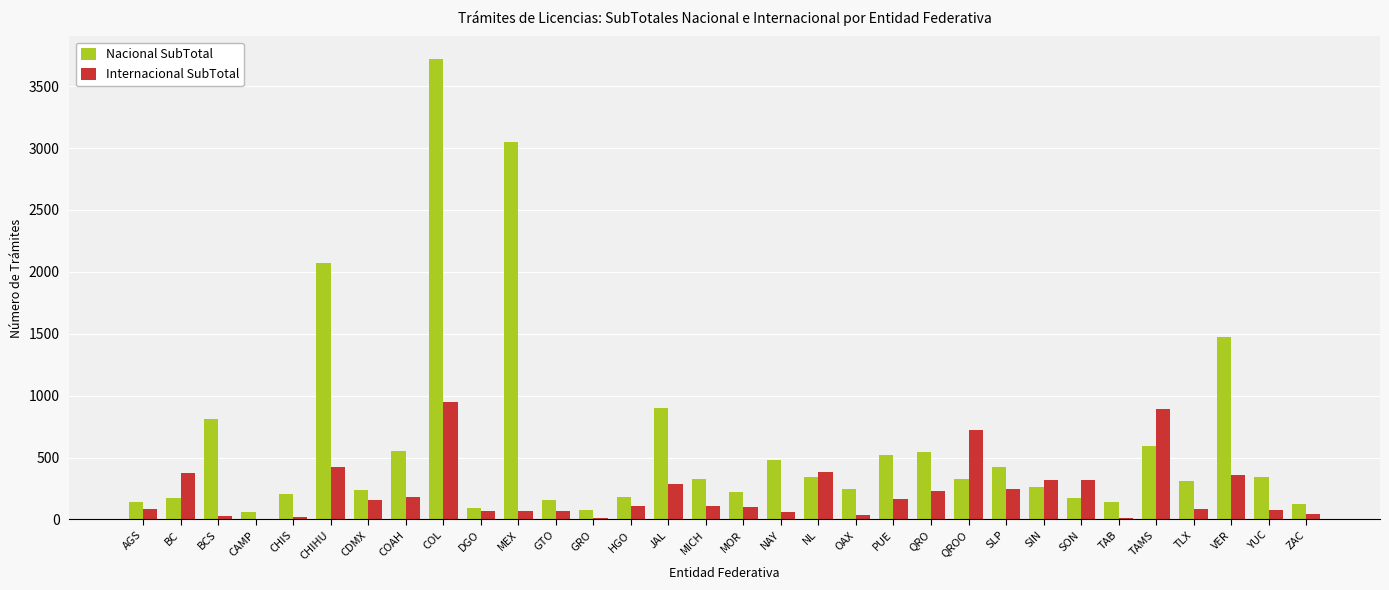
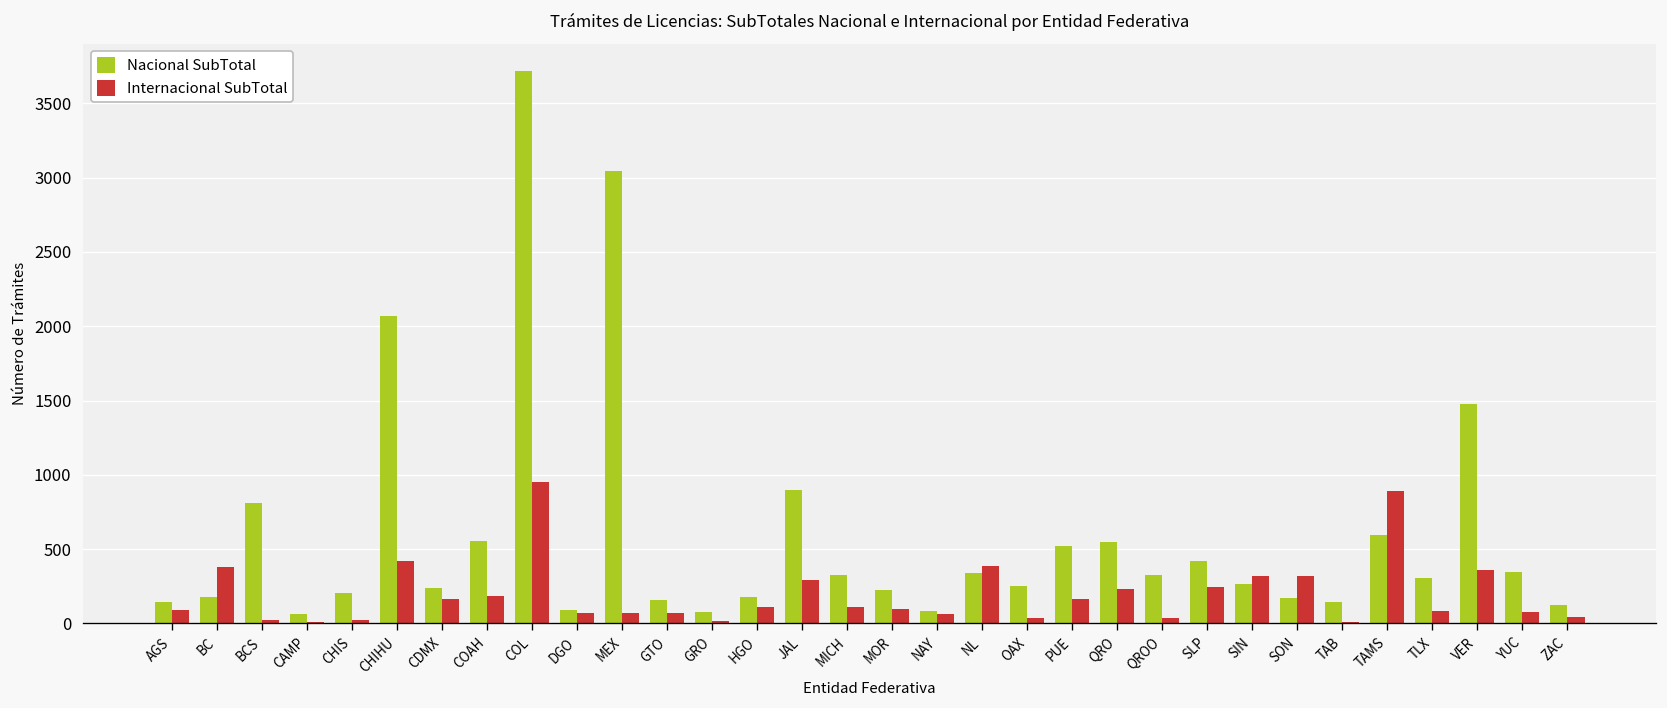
Nacional SubTotal, NAY: 480 -> 80
Internacional SubTotal, QROO: 720 -> 30
